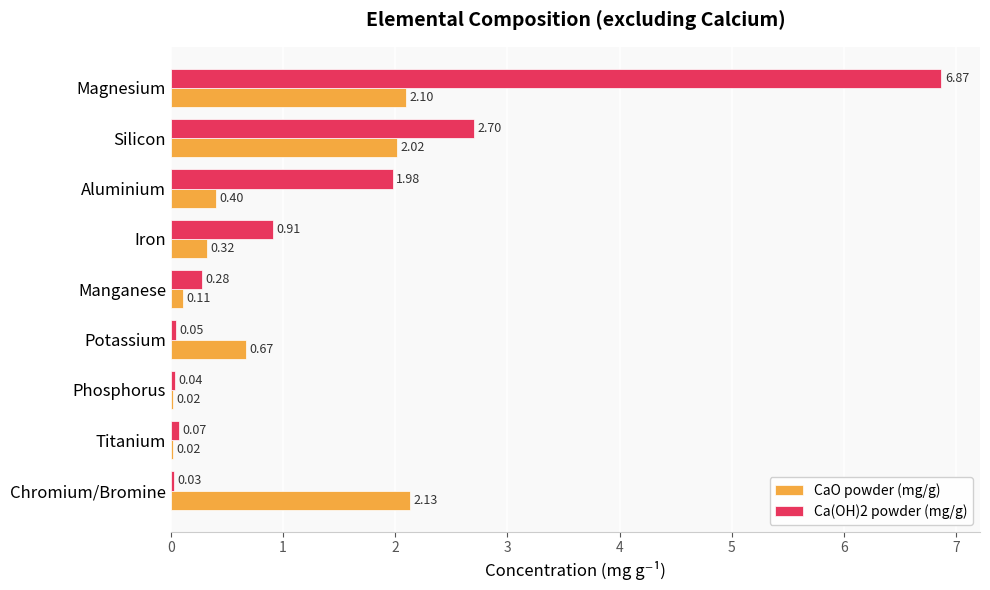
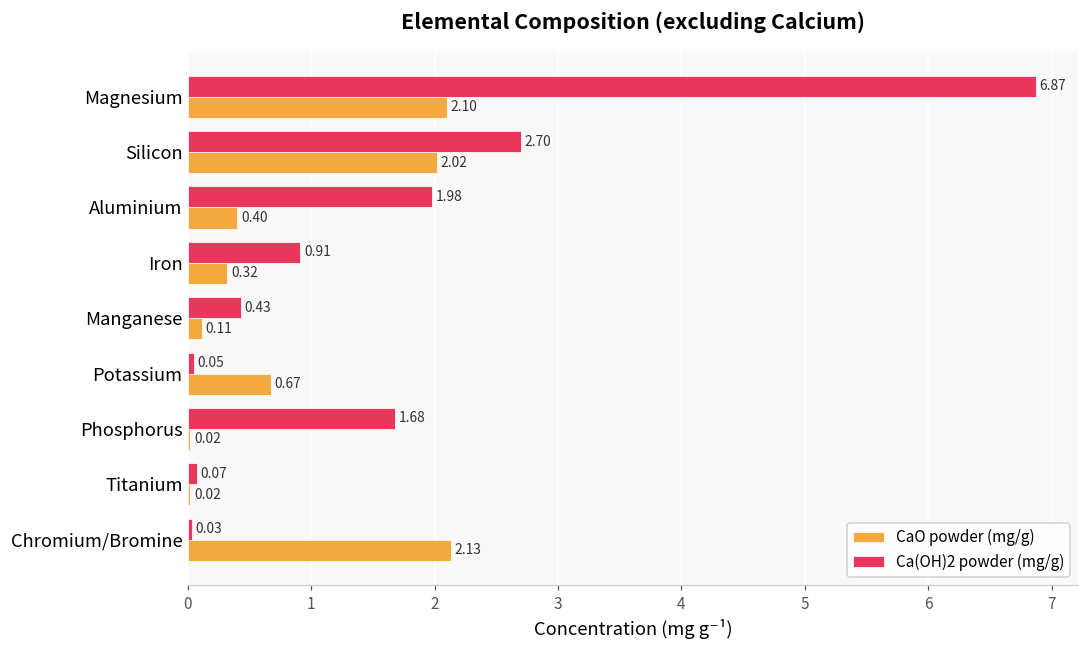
Ca(OH)2 powder (mg/g), Manganese: 0.28 -> 0.43
Ca(OH)2 powder (mg/g), Phosphorus: 0.04 -> 1.68
